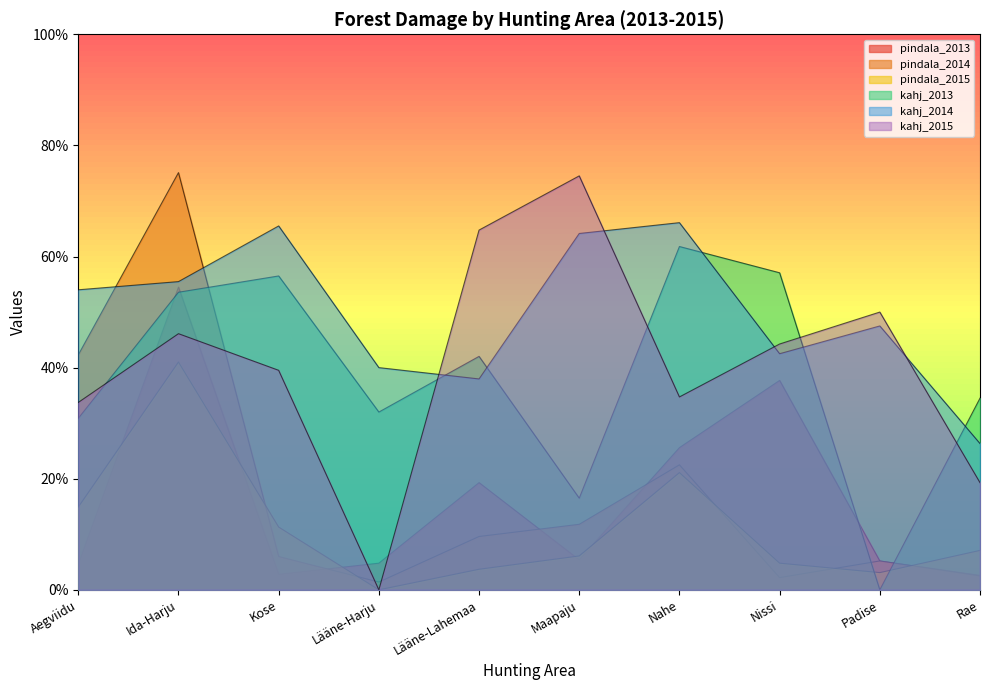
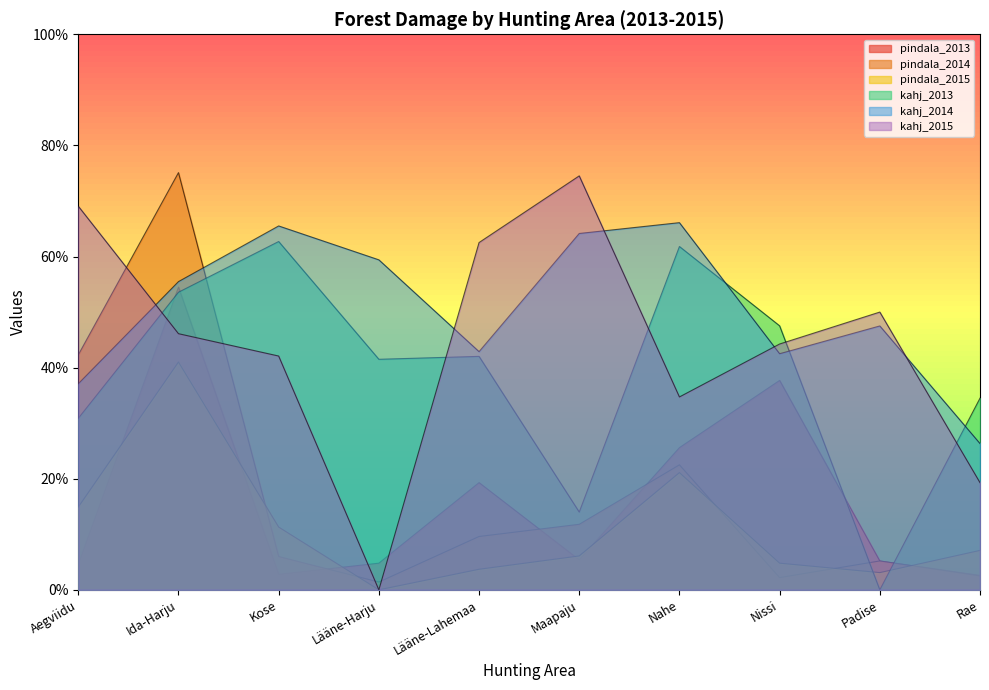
kahj_2014, Aegviidu: 54% -> 37%
kahj_2015, Aegviidu: 34% -> 69%
kahj_2013, Kose: 57% -> 63%
kahj_2015, Kose: 40% -> 42%
kahj_2013, Lääne-Harju: 32% -> 42%
kahj_2014, Lääne-Harju: 40% -> 59%
kahj_2014, Lääne-Lahemaa: 38% -> 43%
kahj_2015, Lääne-Lahemaa: 65% -> 63%
kahj_2013, Maapaju: 17% -> 14%
kahj_2013, Nissi: 57% -> 48%
